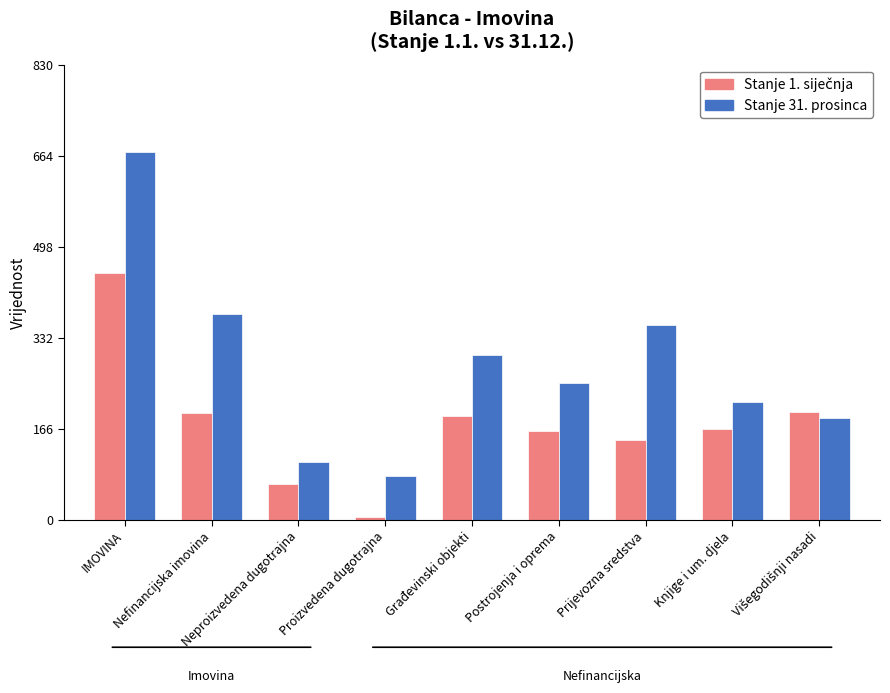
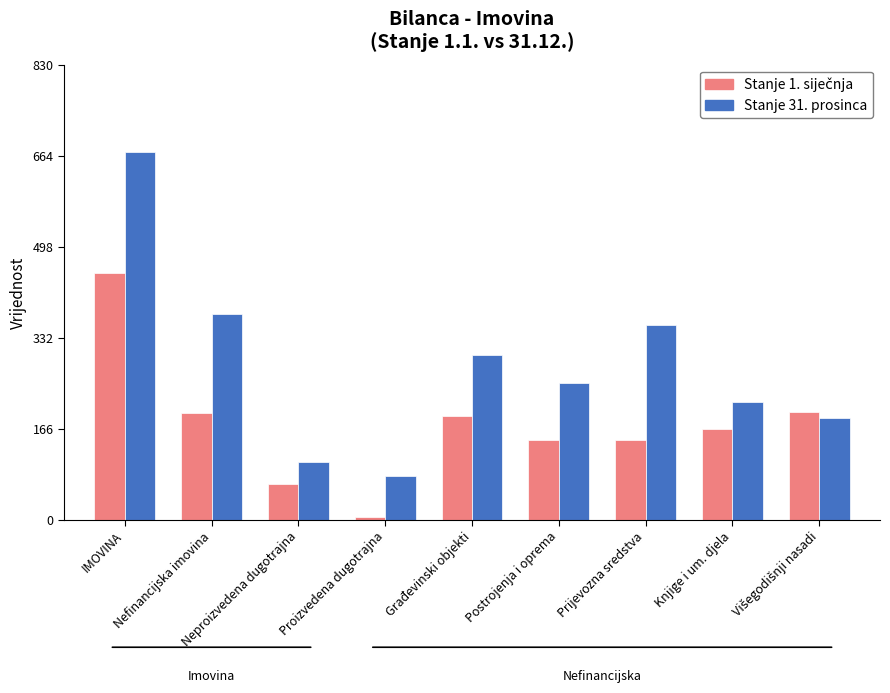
Stanje 1. siječnja, Postrojenja i oprema: 160 -> 150
